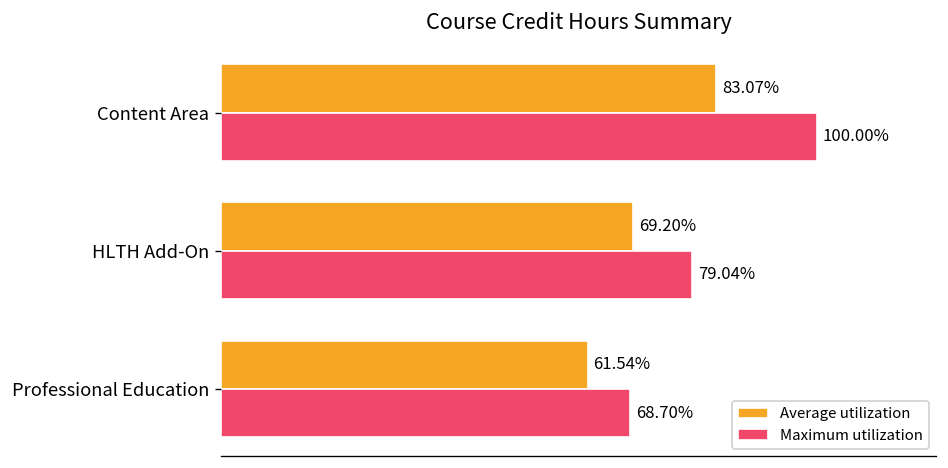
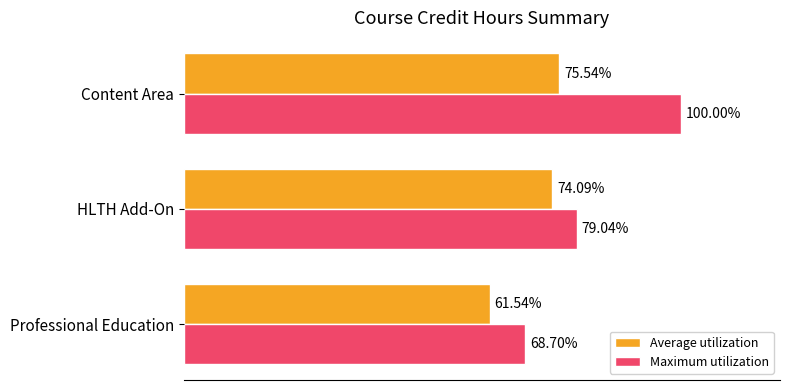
Average utilization, Content Area: 83.07% -> 75.54%
Average utilization, HLTH Add-On: 69.20% -> 74.09%
